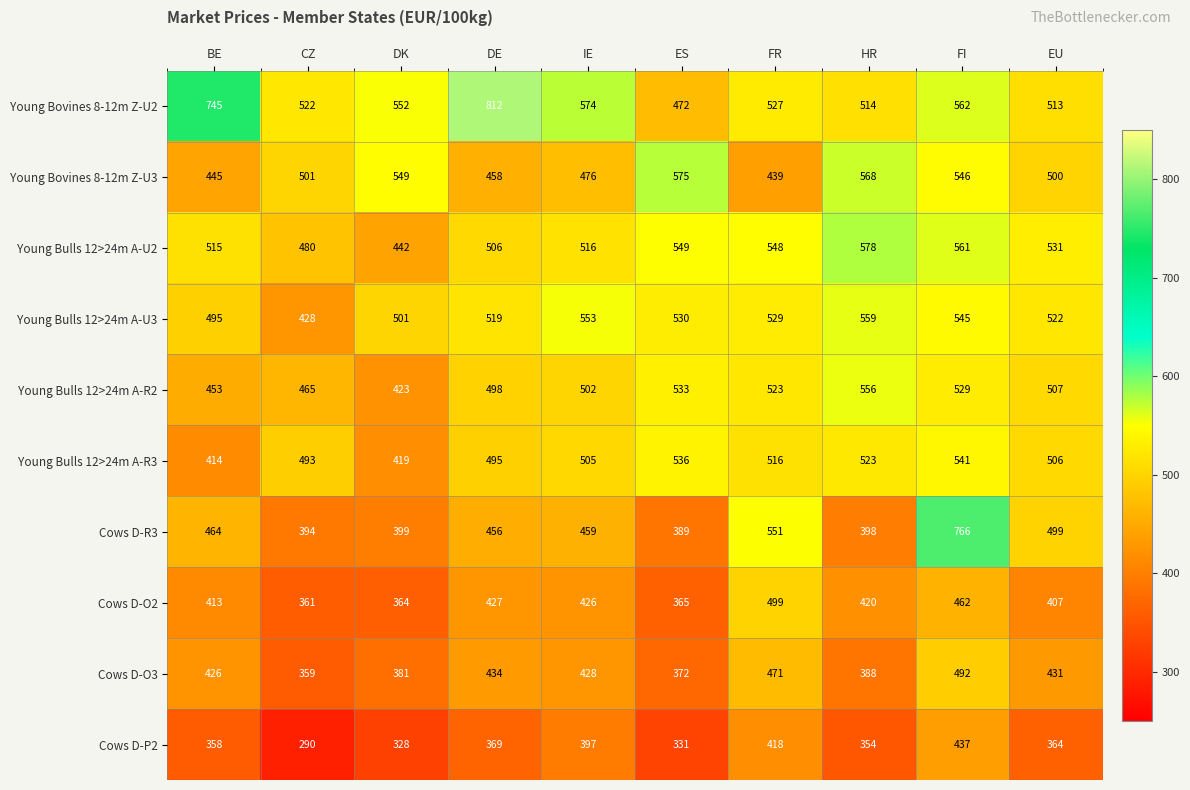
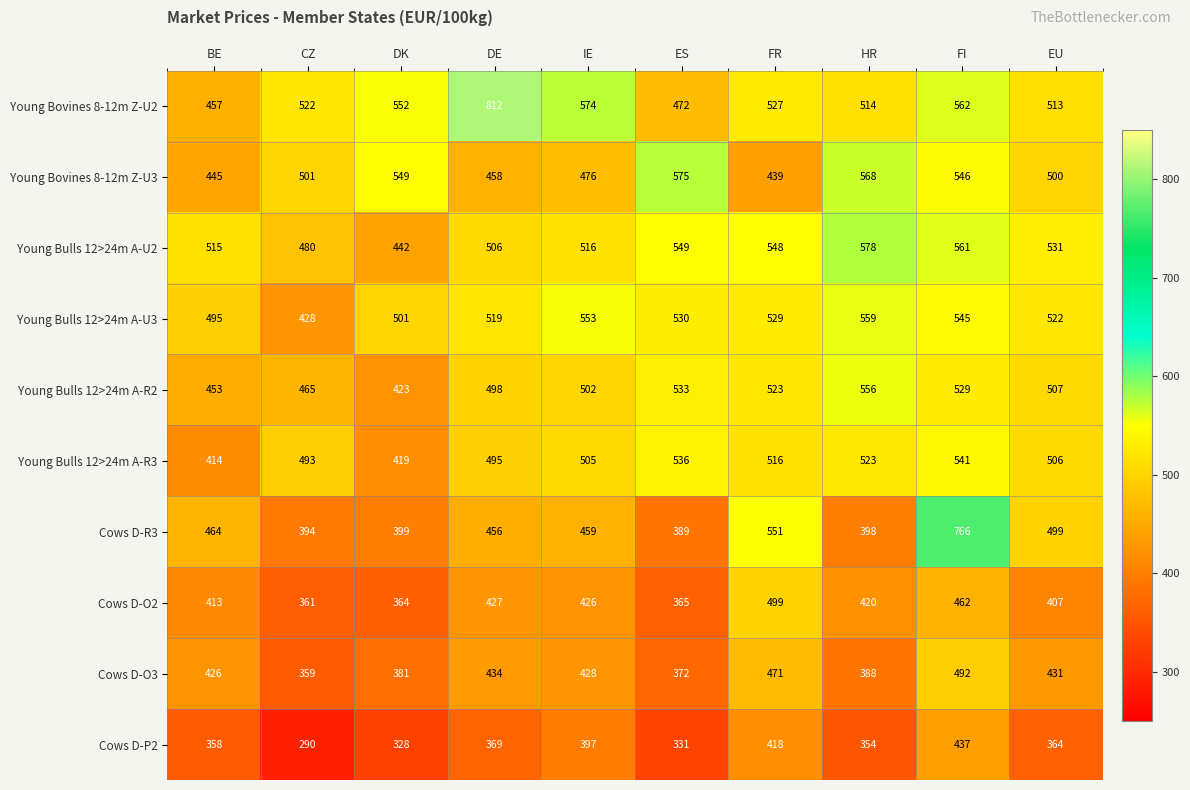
Young Bovines 8-12m Z-U2, BE: 745 -> 457
